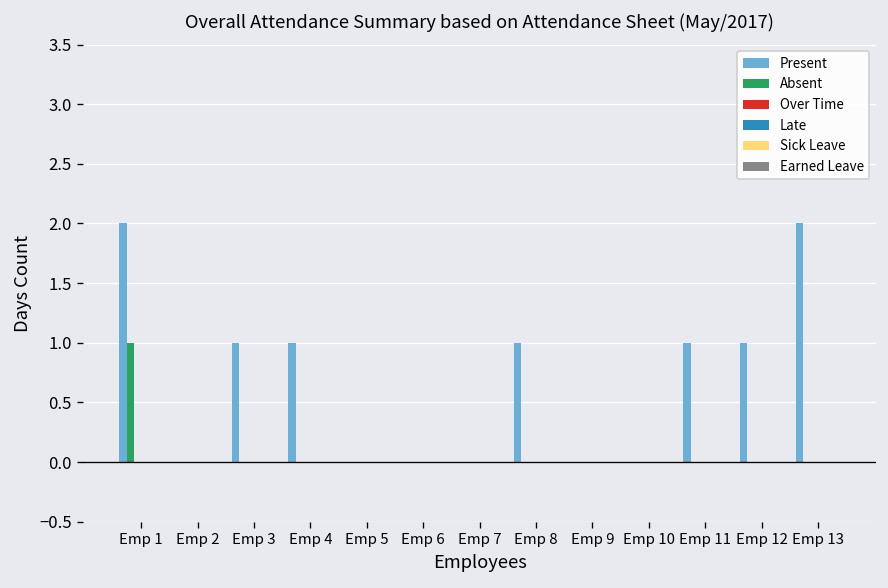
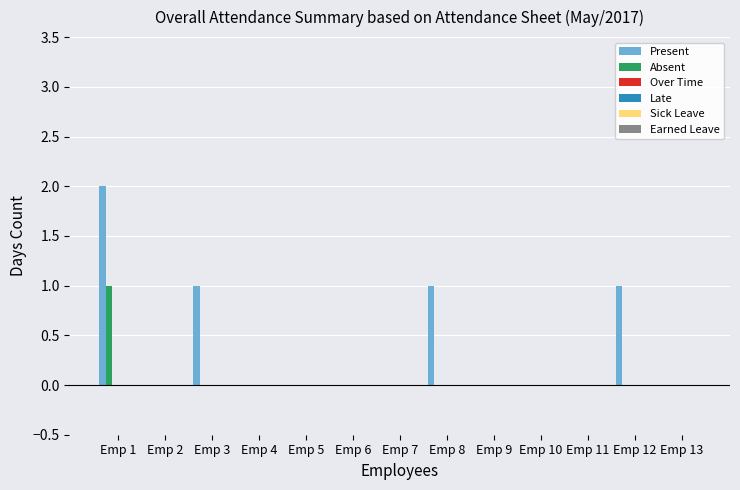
Present, Emp 4: 1 -> 0
Present, Emp 11: 1 -> 0
Present, Emp 13: 2 -> 0
